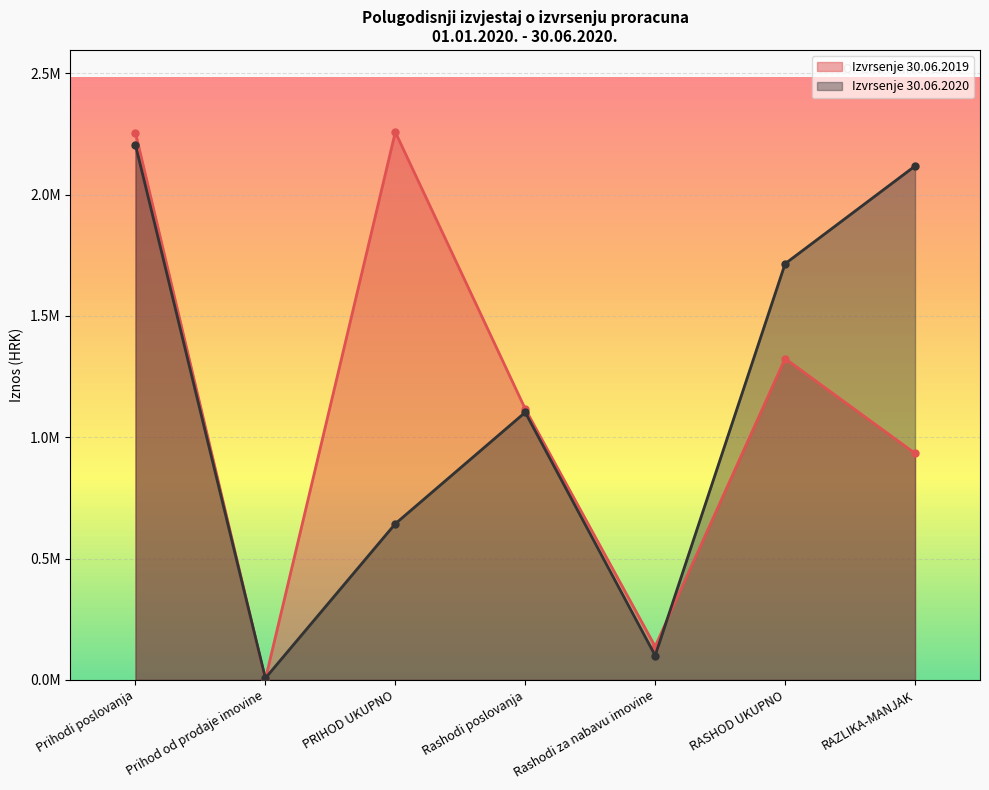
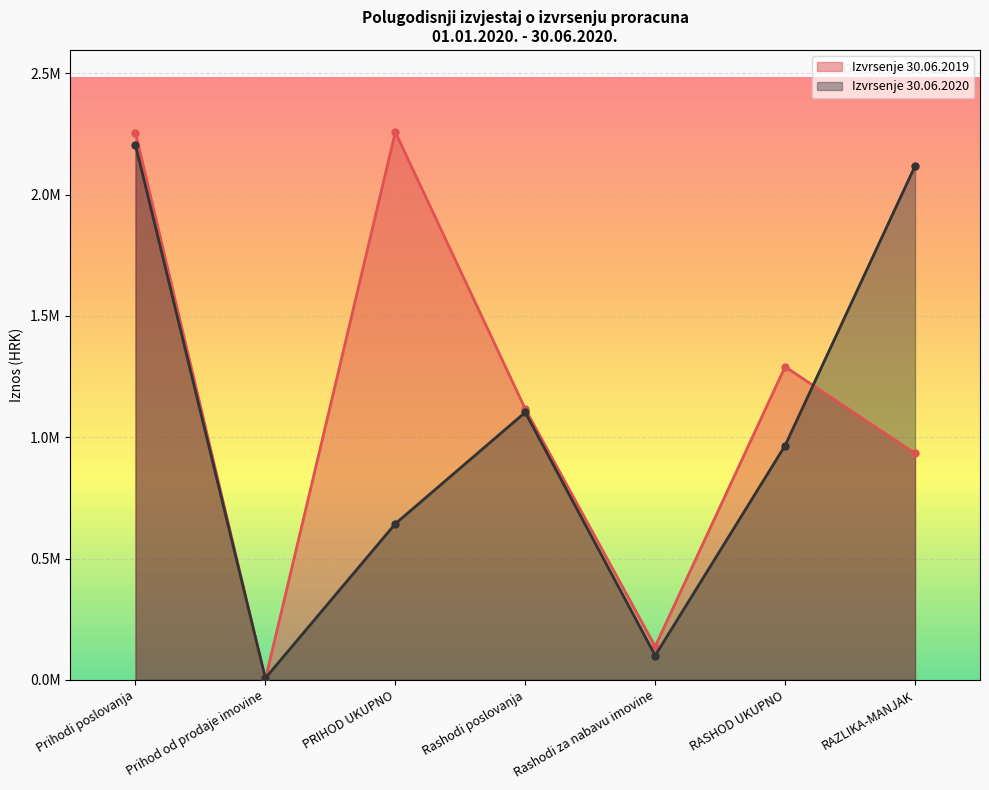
Izvrsenje 30.06.2019, RASHOD UKUPNO: 1320000 -> 1290000
Izvrsenje 30.06.2020, RASHOD UKUPNO: 1710000 -> 970000
